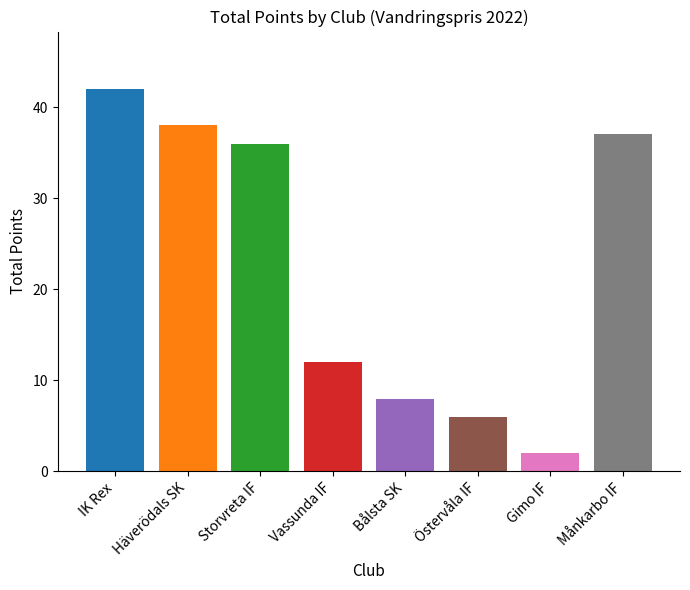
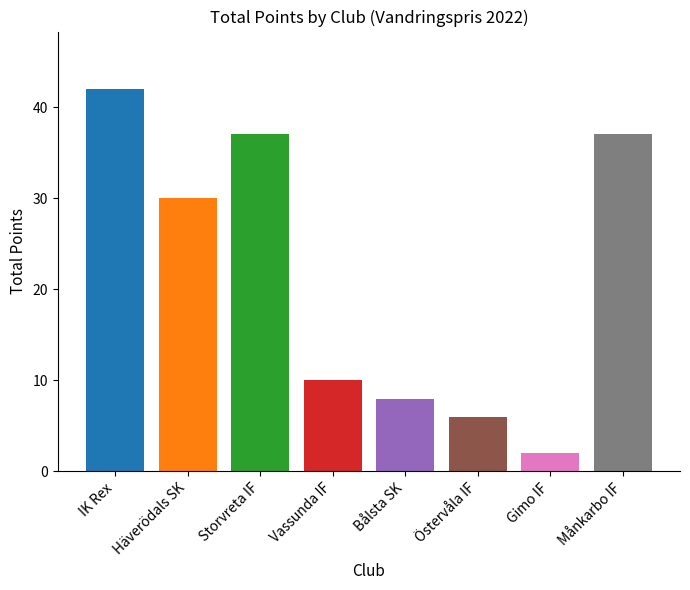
Häverödals SK: 38 -> 30
Storvreta IF: 36 -> 37
Vassunda IF: 12 -> 10
